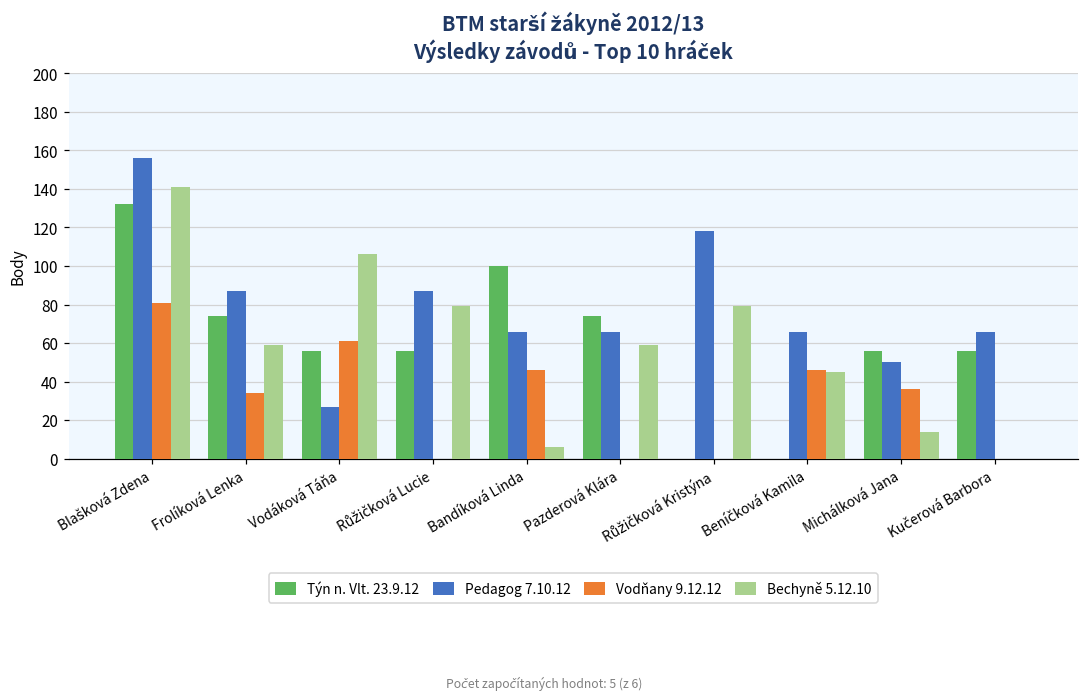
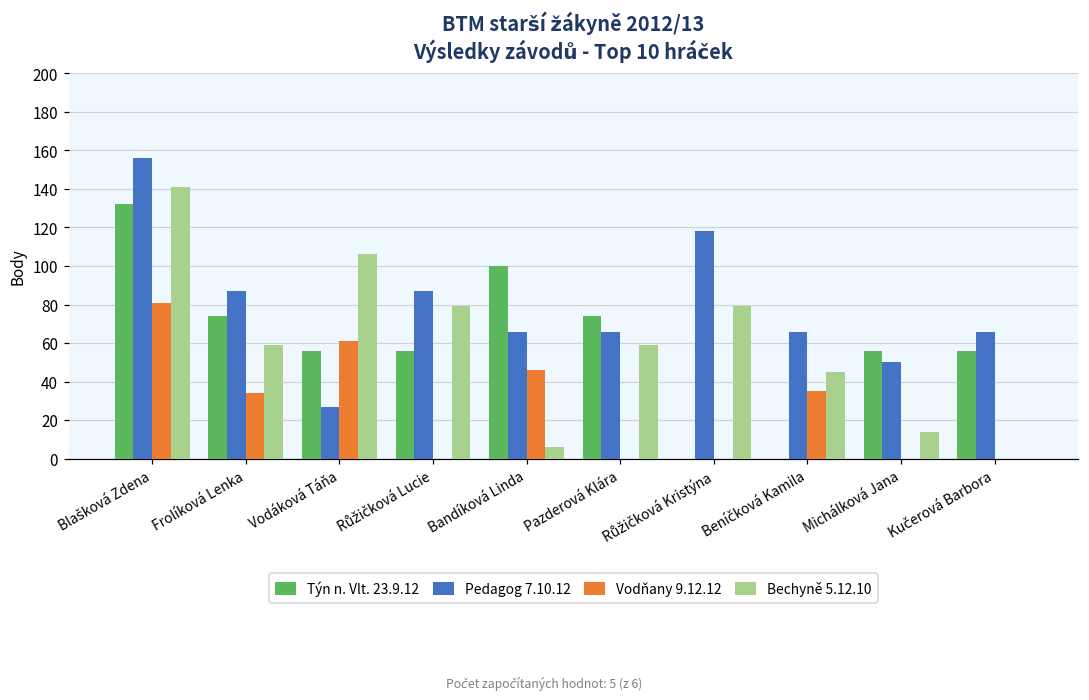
Vodňany 9.12.12, Beníčková Kamila: 46 -> 35
Vodňany 9.12.12, Michálková Jana: 36 -> 0
